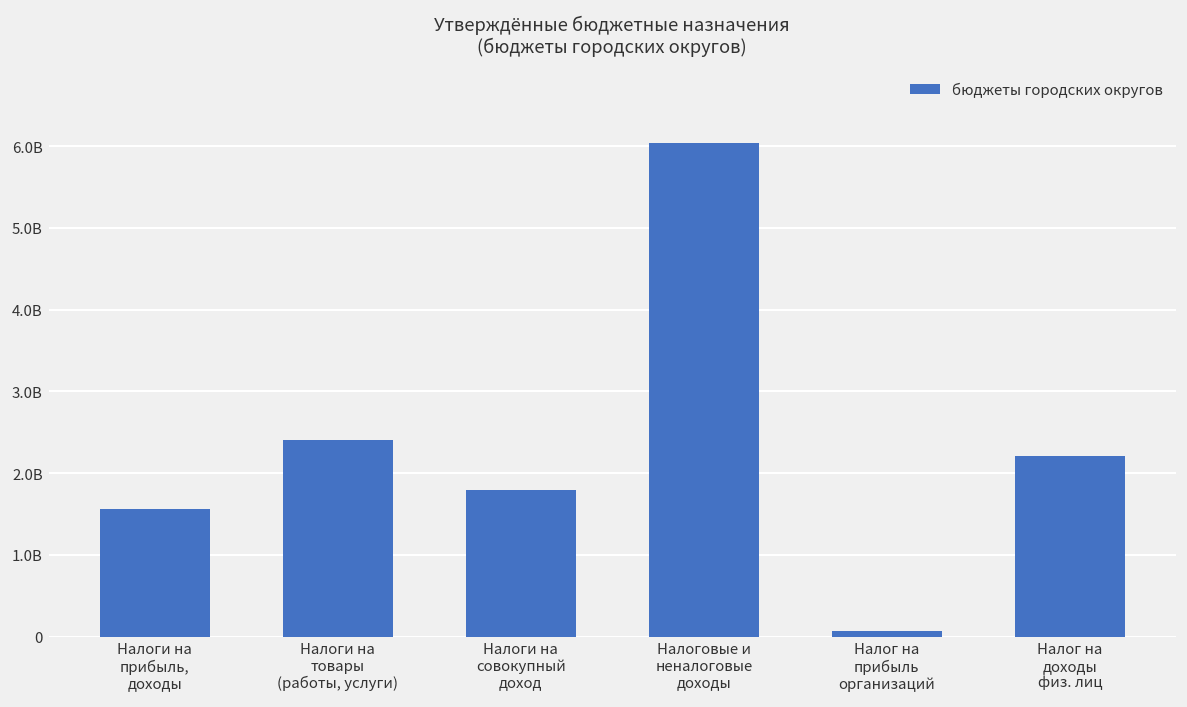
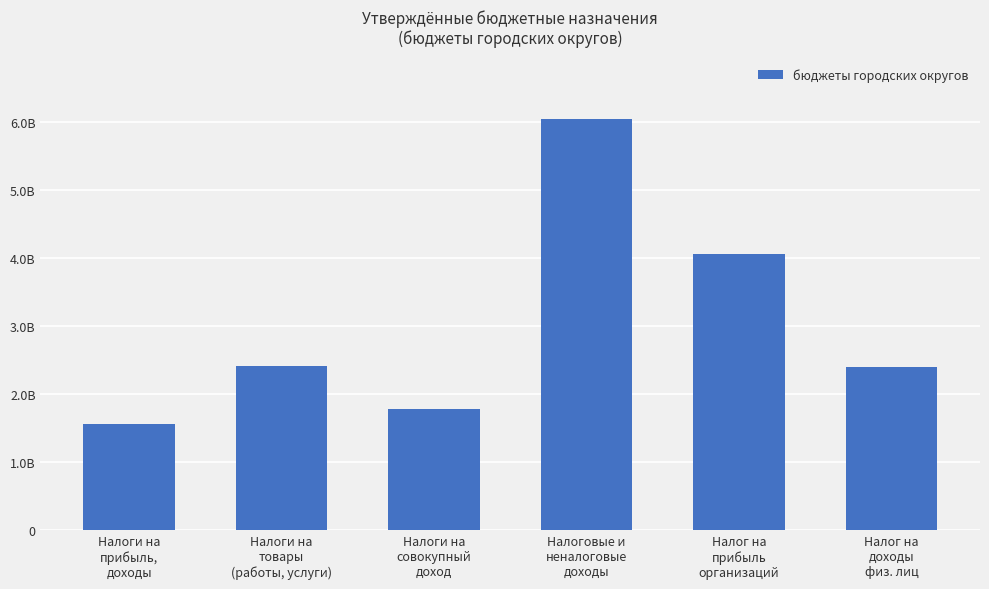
Налог на прибыль организаций: 100000000 -> 4100000000
Налог на доходы физ. лиц: 2200000000 -> 2400000000
